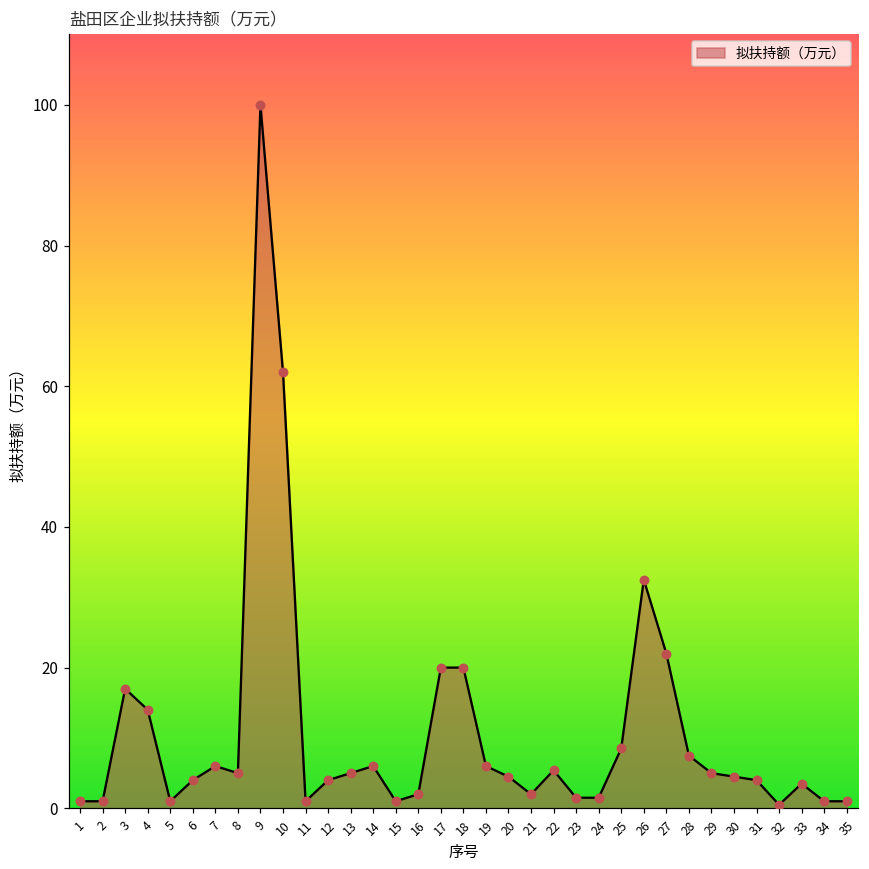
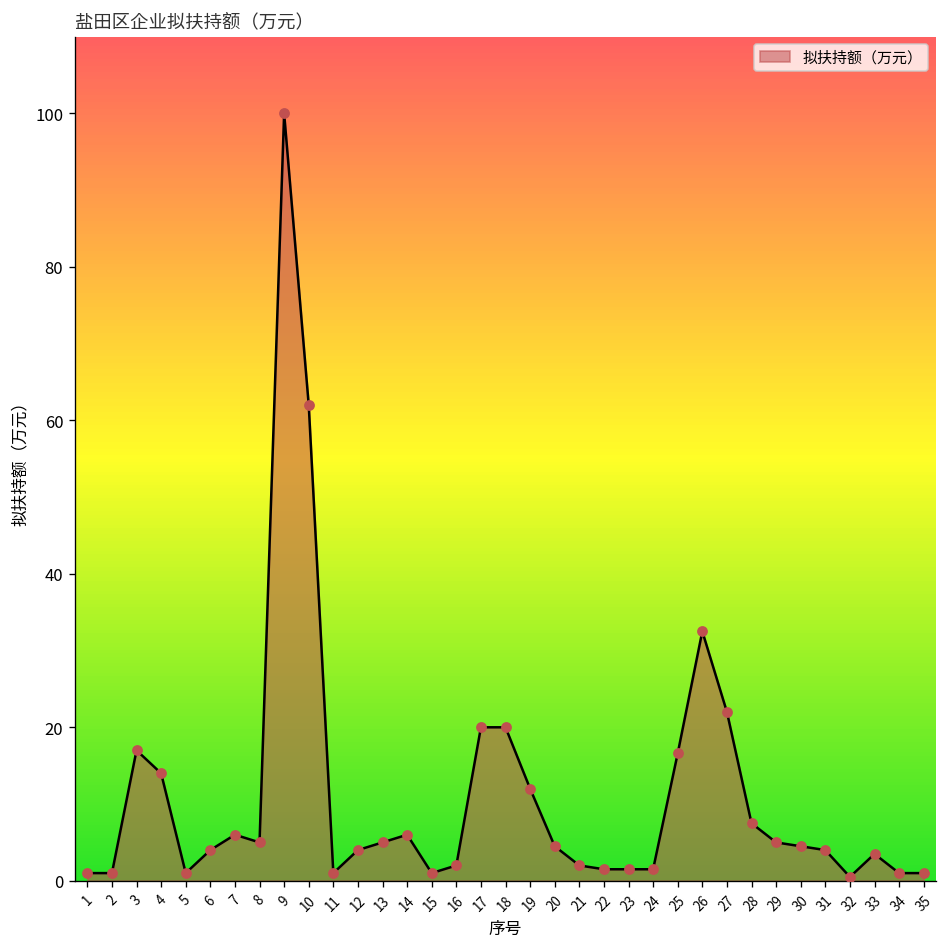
19: 6 -> 12
22: 5 -> 2
25: 9 -> 17
